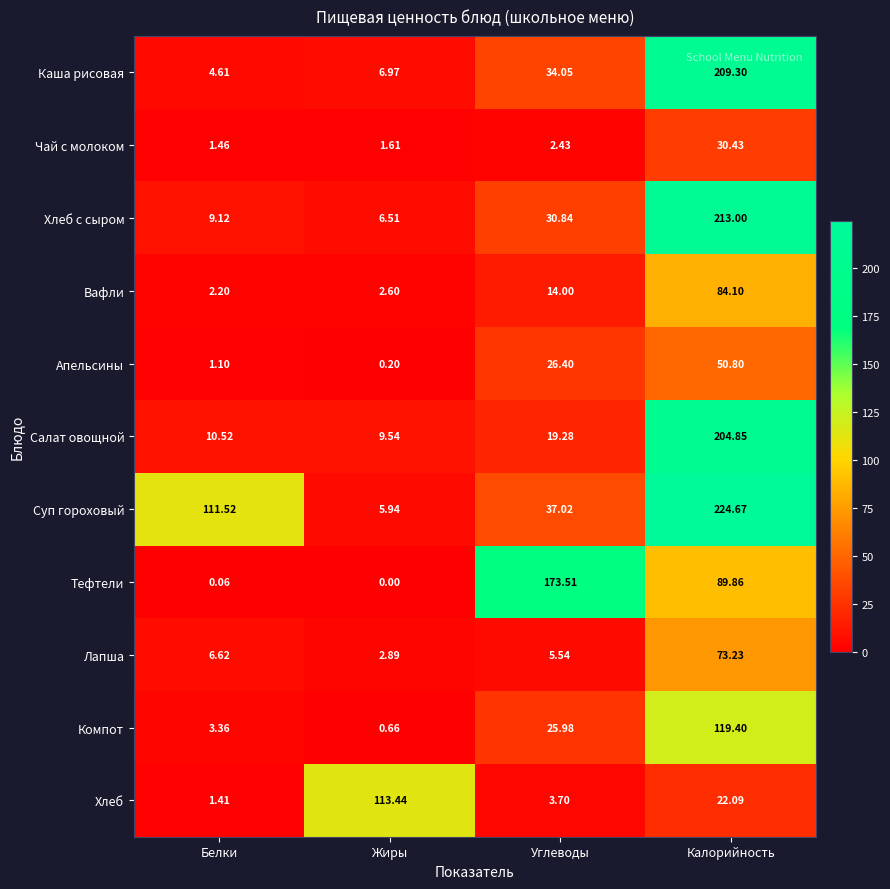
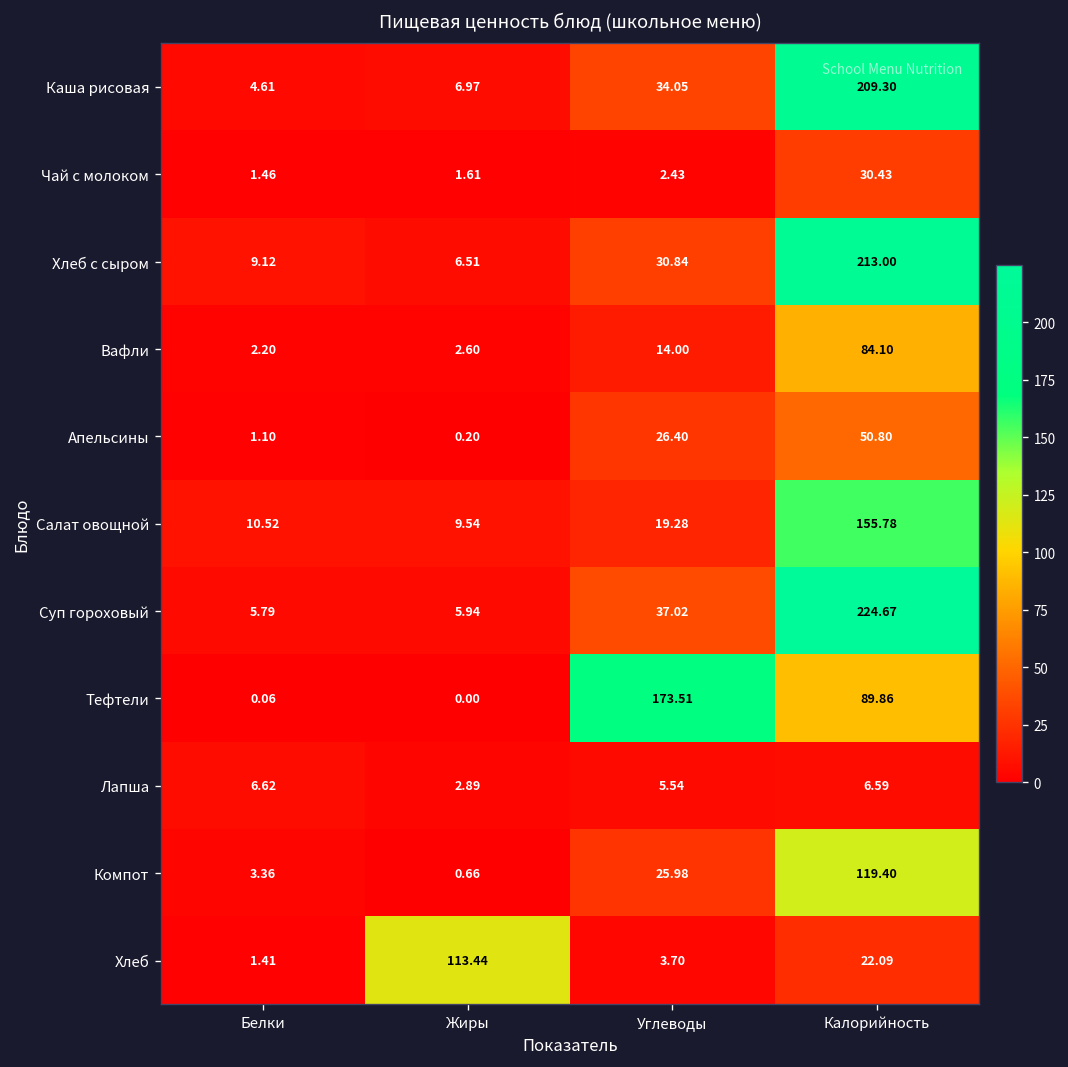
Салат овощной, Калорийность: 204.85 -> 155.78
Суп гороховый, Белки: 111.52 -> 5.79
Лапша, Калорийность: 73.23 -> 6.59
